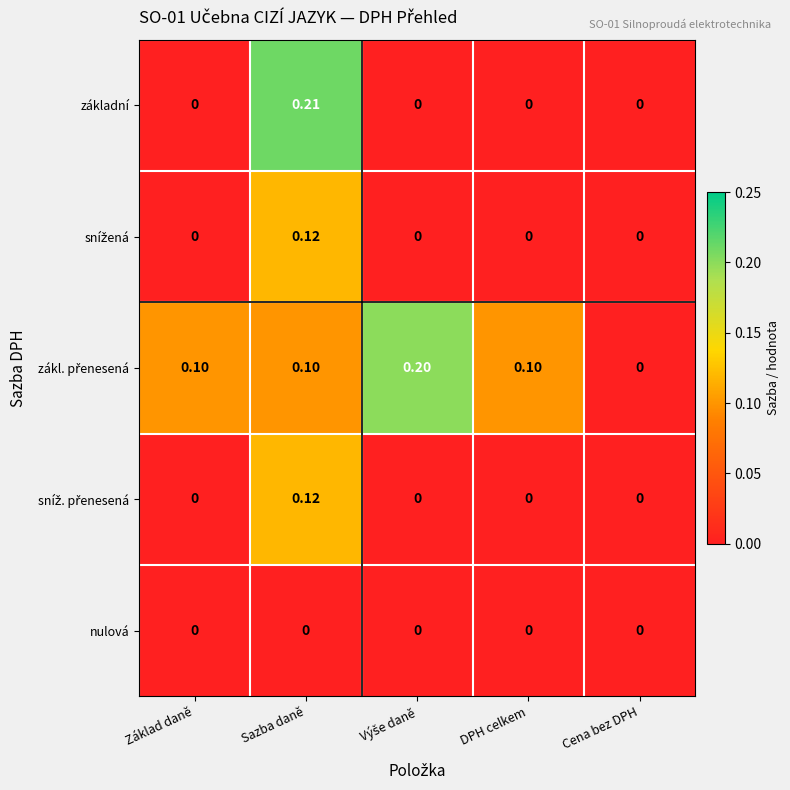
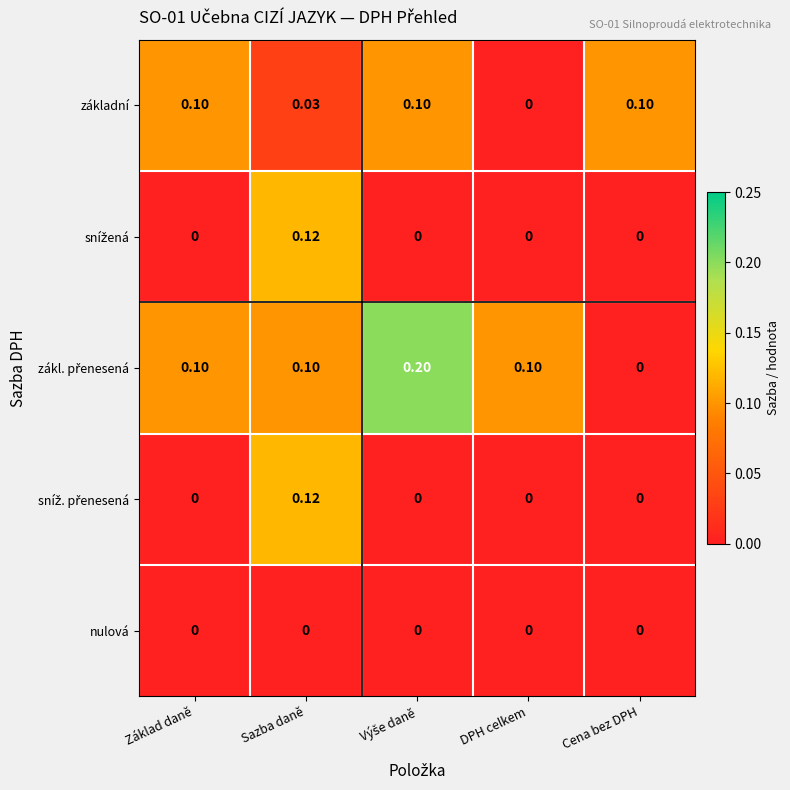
základní, Základ daně: 0 -> 0.10
základní, Sazba daně: 0.21 -> 0.03
základní, Výše daně: 0 -> 0.10
základní, Cena bez DPH: 0 -> 0.10
